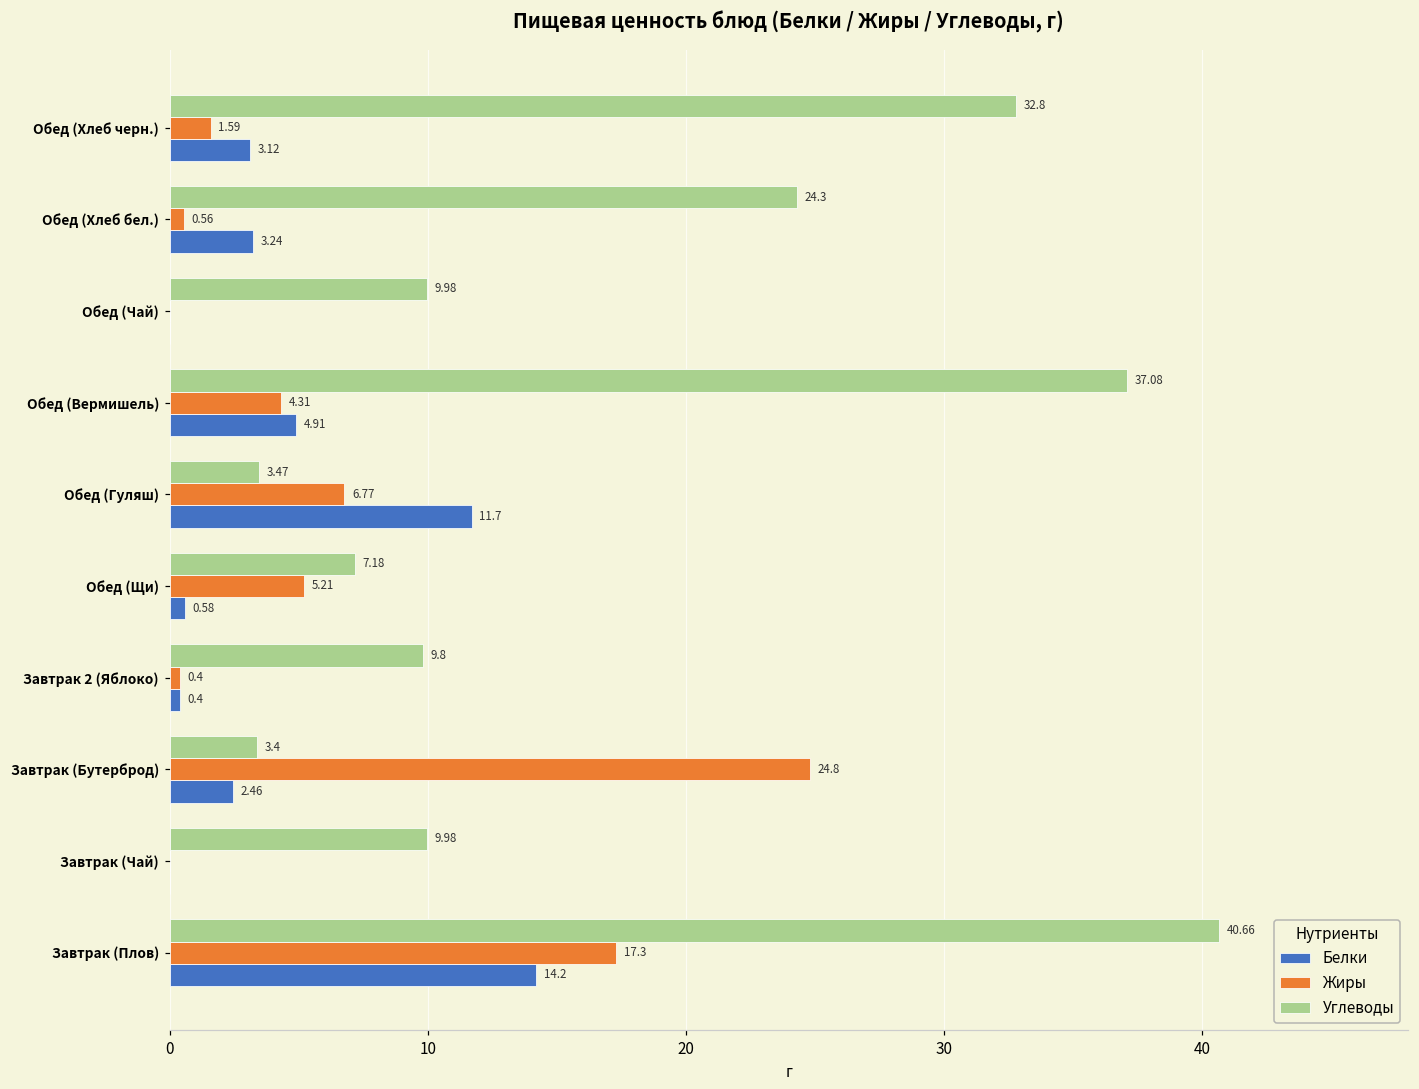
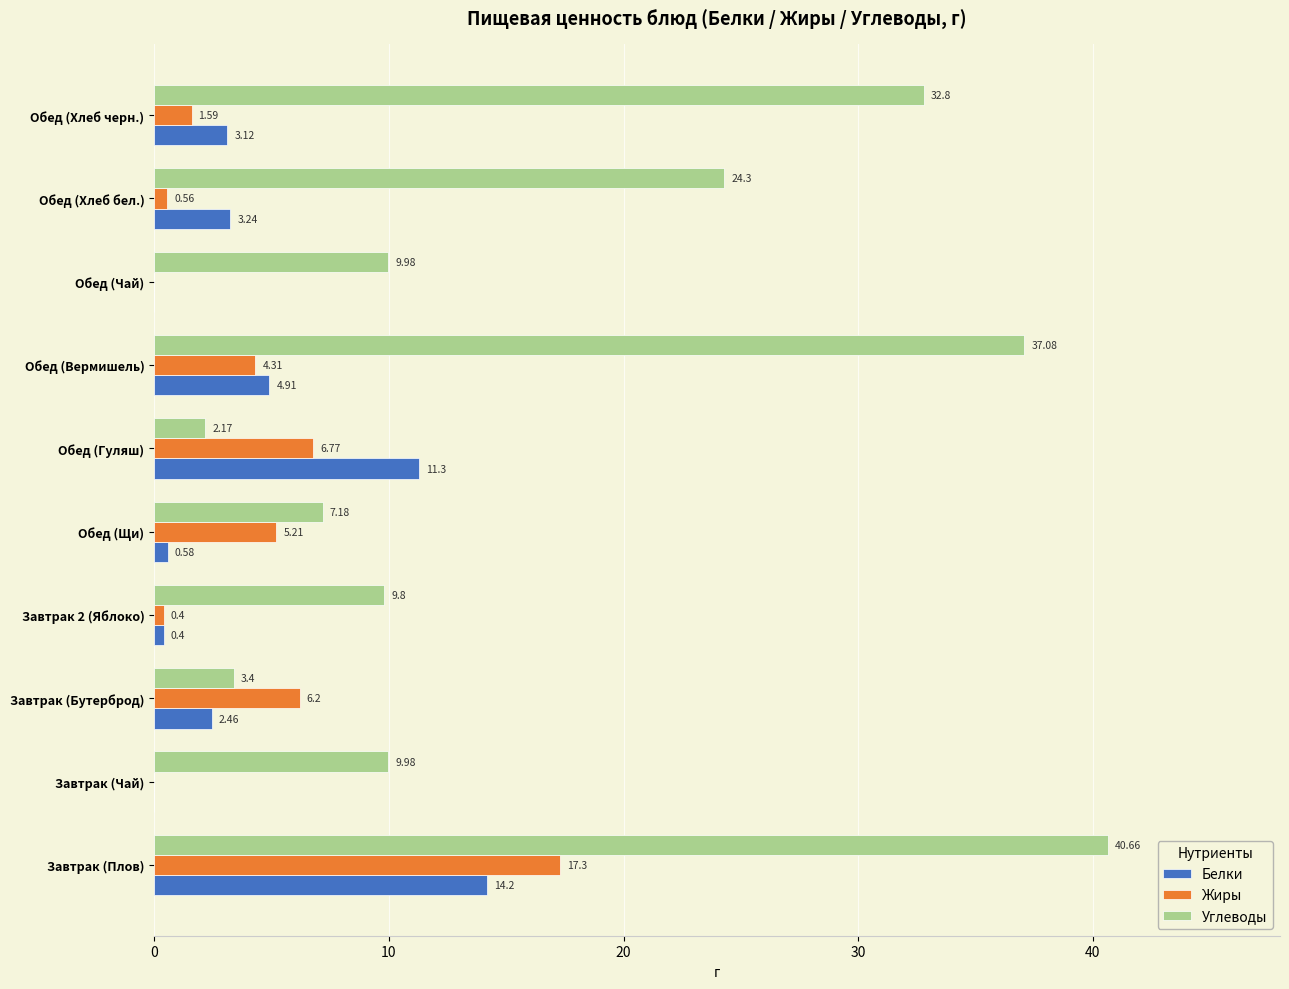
Углеводы, Обед (Гуляш): 3.47 -> 2.17
Белки, Обед (Гуляш): 11.7 -> 11.3
Жиры, Завтрак (Бутерброд): 24.8 -> 6.2
